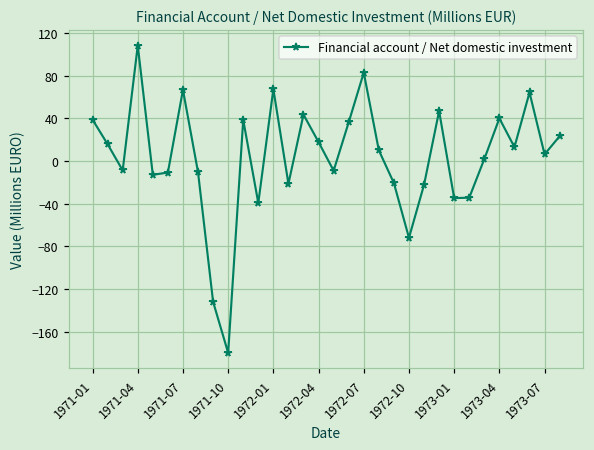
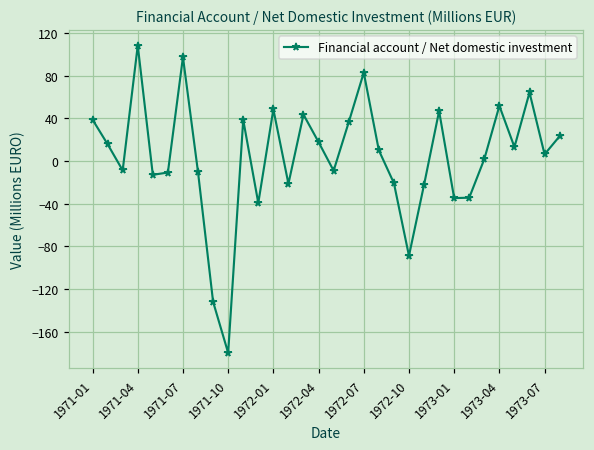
1971-07: 70 -> 100
1972-01: 70 -> 50
1972-10: -70 -> -90
1973-04: 40 -> 50
